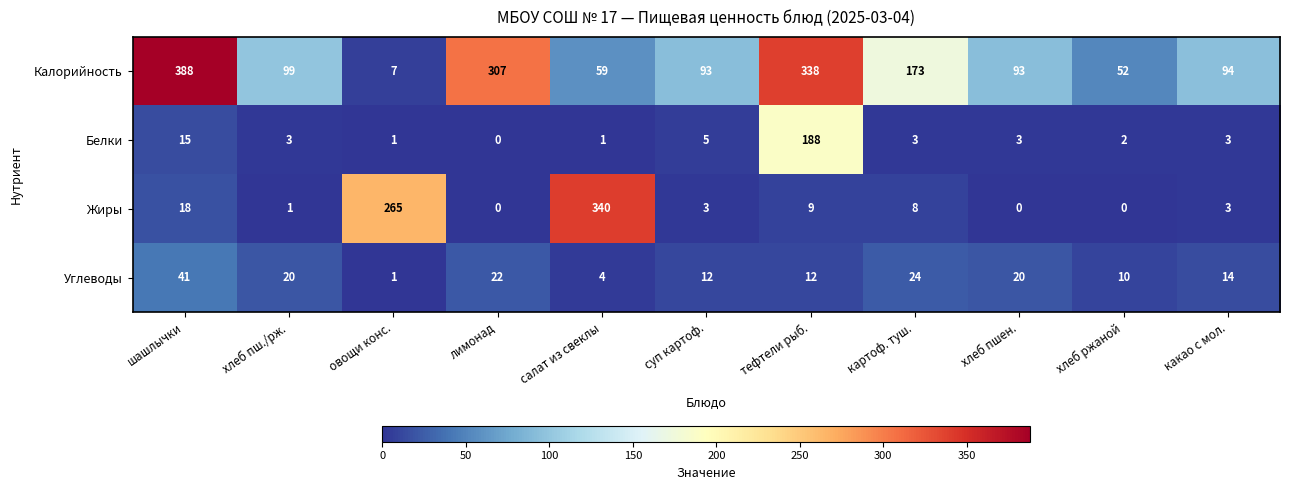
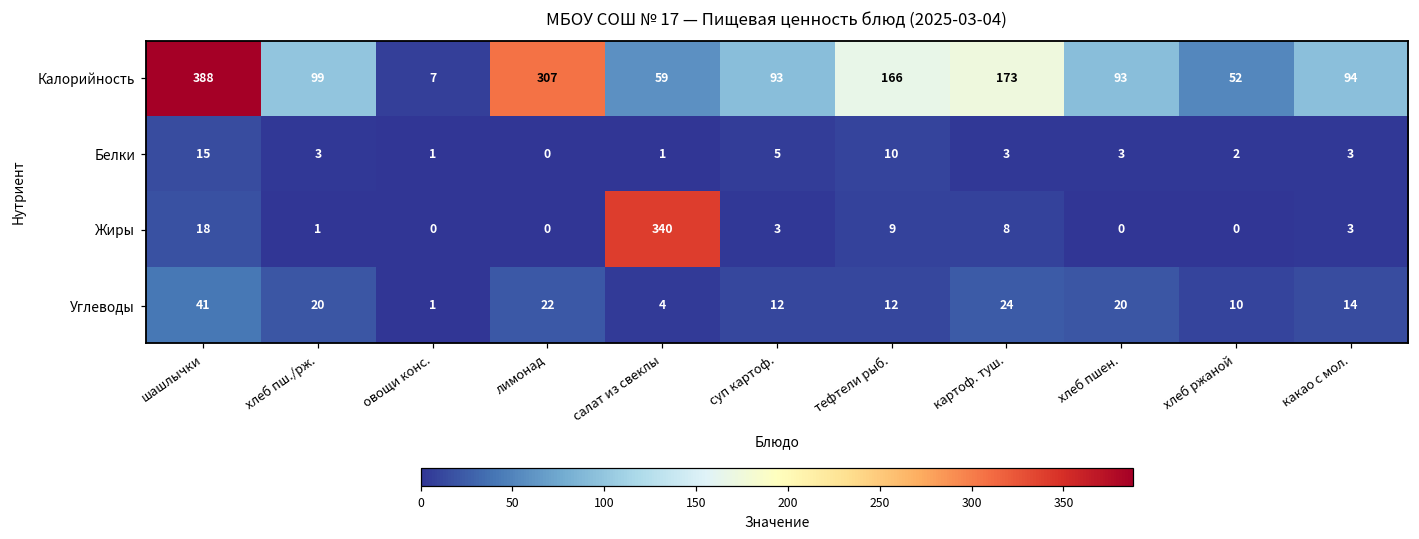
Калорийность, тефтели рыб.: 338 -> 166
Белки, тефтели рыб.: 188 -> 10
Жиры, овощи конс.: 265 -> 0
